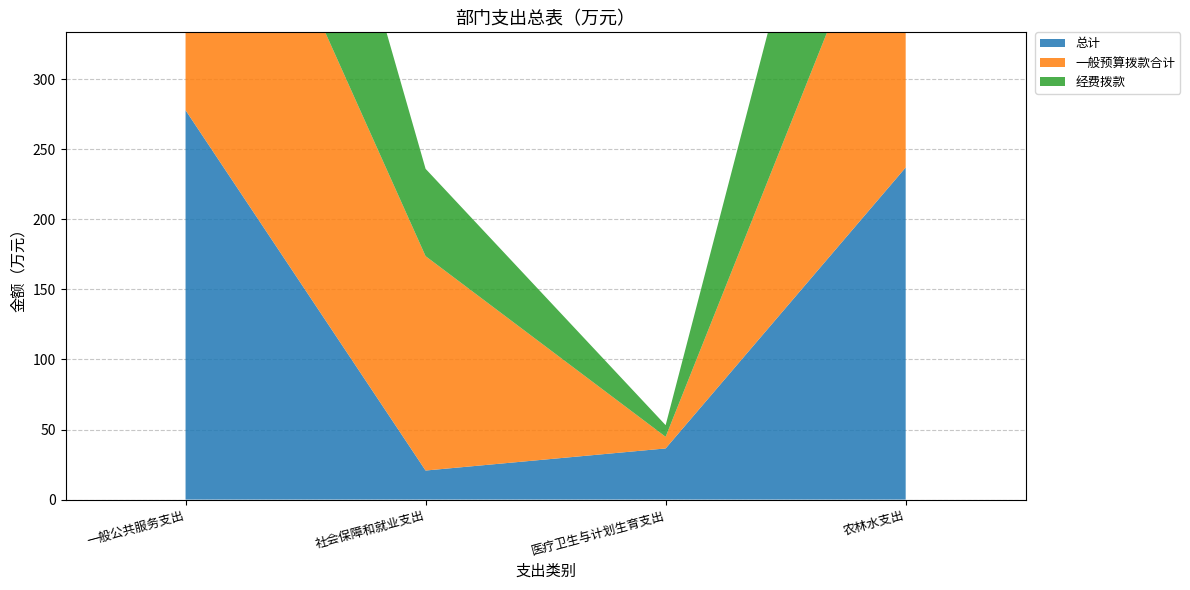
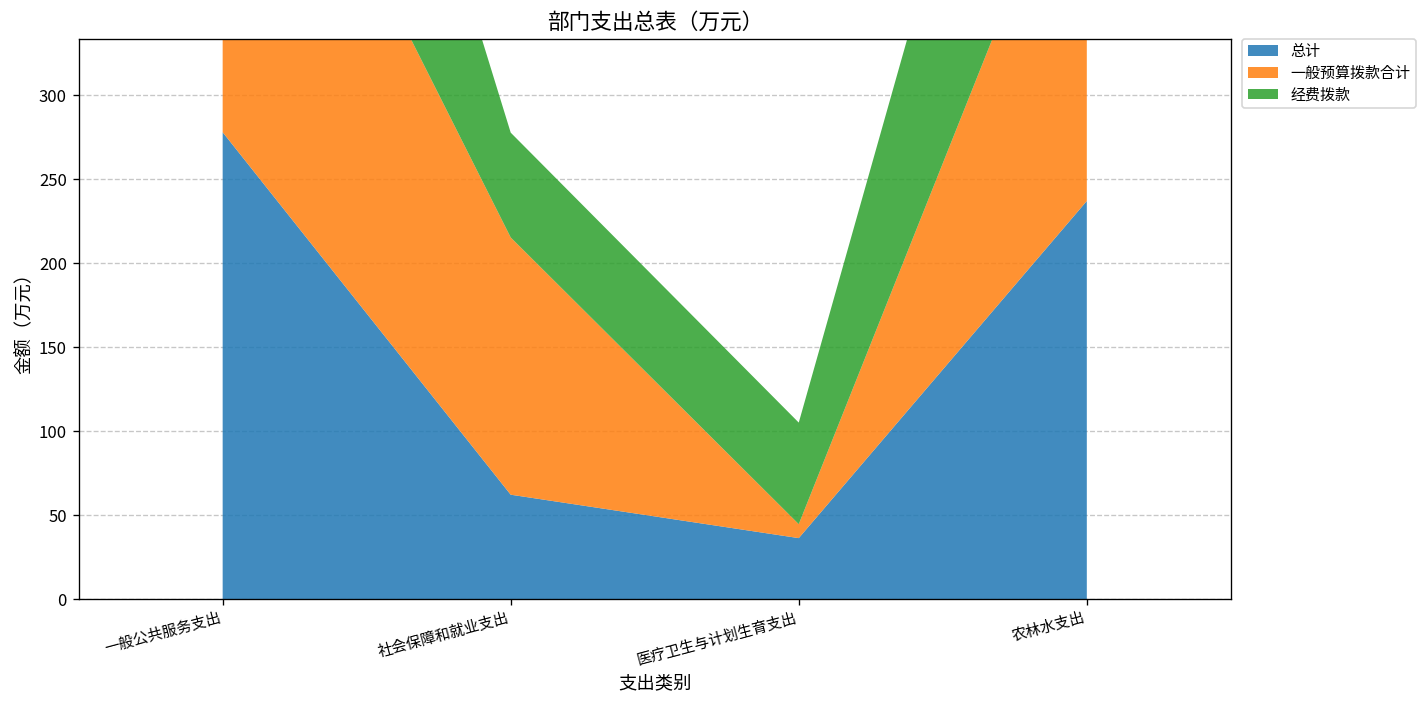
总计, 社会保障和就业支出: 21 -> 62
经费拨款, 医疗卫生与计划生育支出: 8 -> 60
